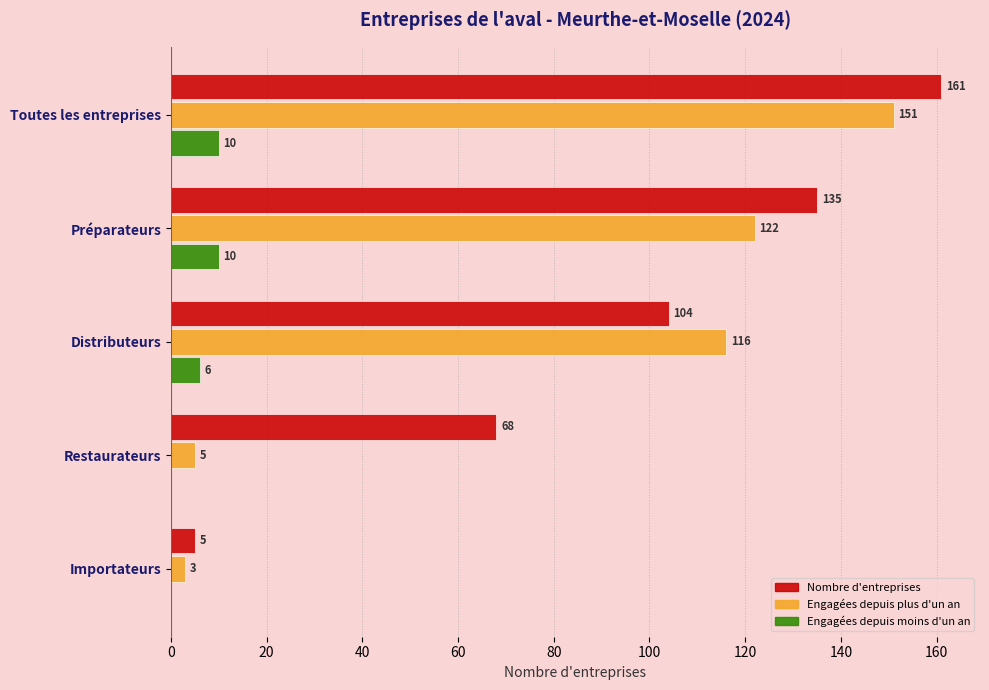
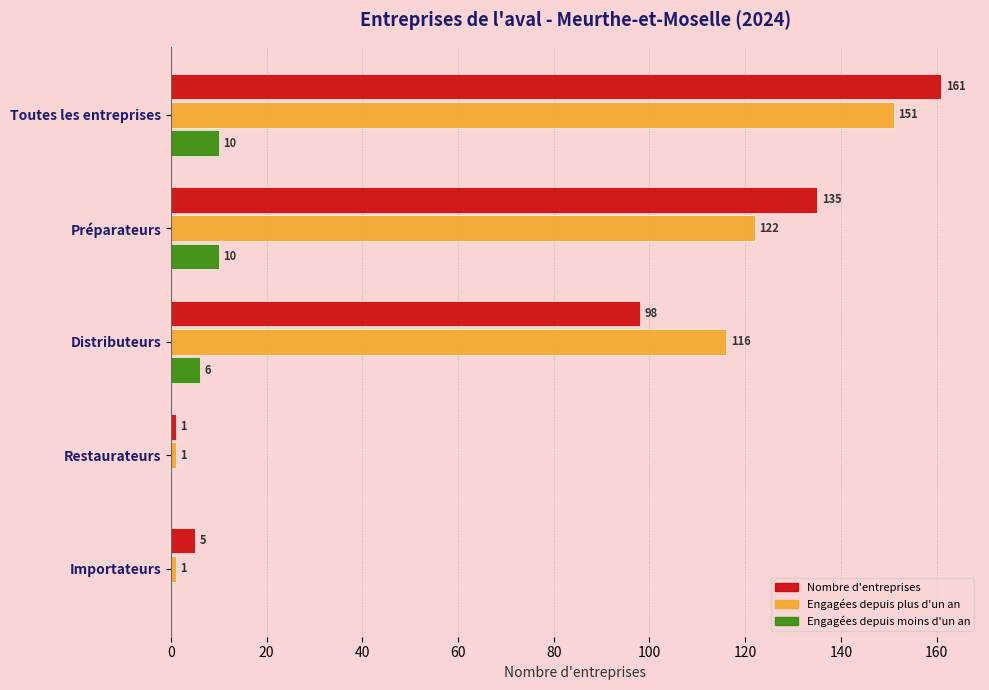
Nombre d'entreprises, Distributeurs: 104 -> 98
Nombre d'entreprises, Restaurateurs: 68 -> 1
Engagées depuis plus d'un an, Restaurateurs: 5 -> 1
Engagées depuis plus d'un an, Importateurs: 3 -> 1
